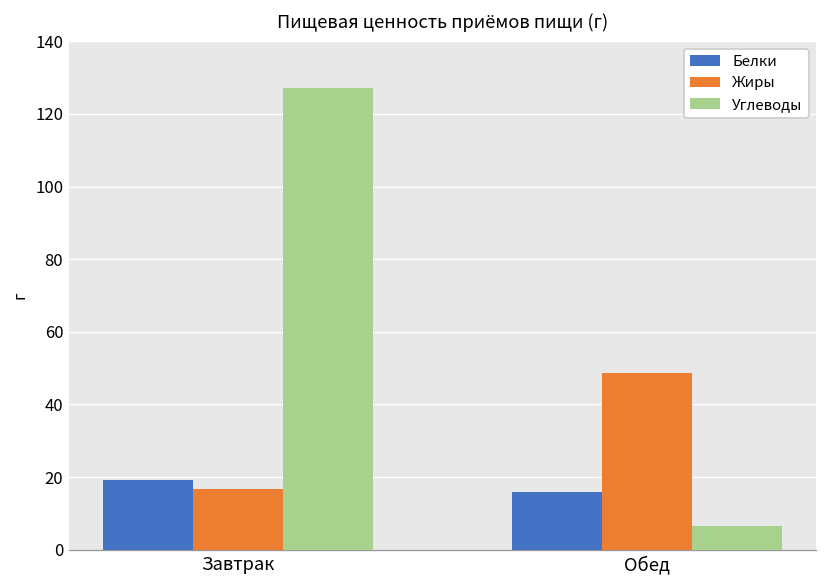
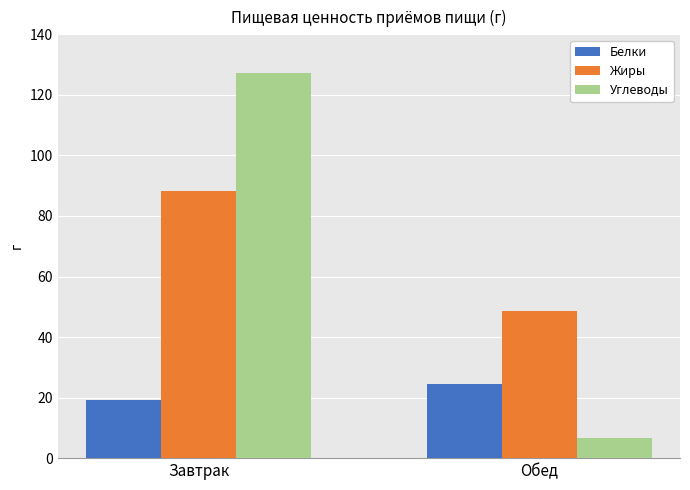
Жиры, Завтрак: 17 -> 88
Белки, Обед: 16 -> 25
